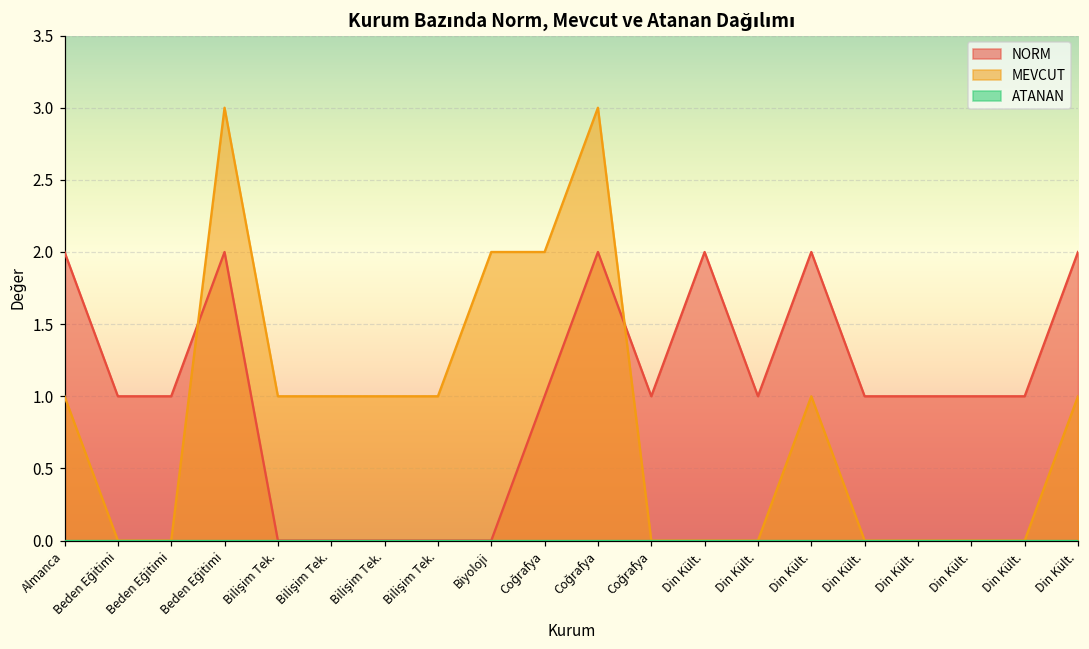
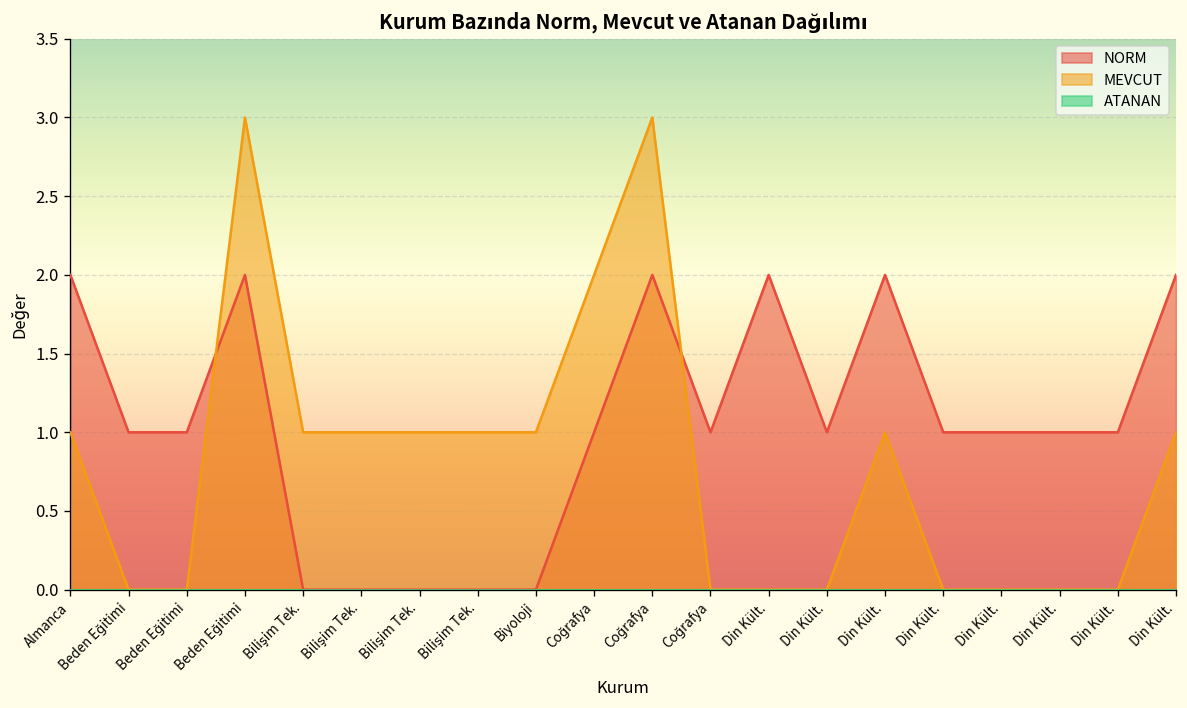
MEVCUT, Biyoloji: 2 -> 1
